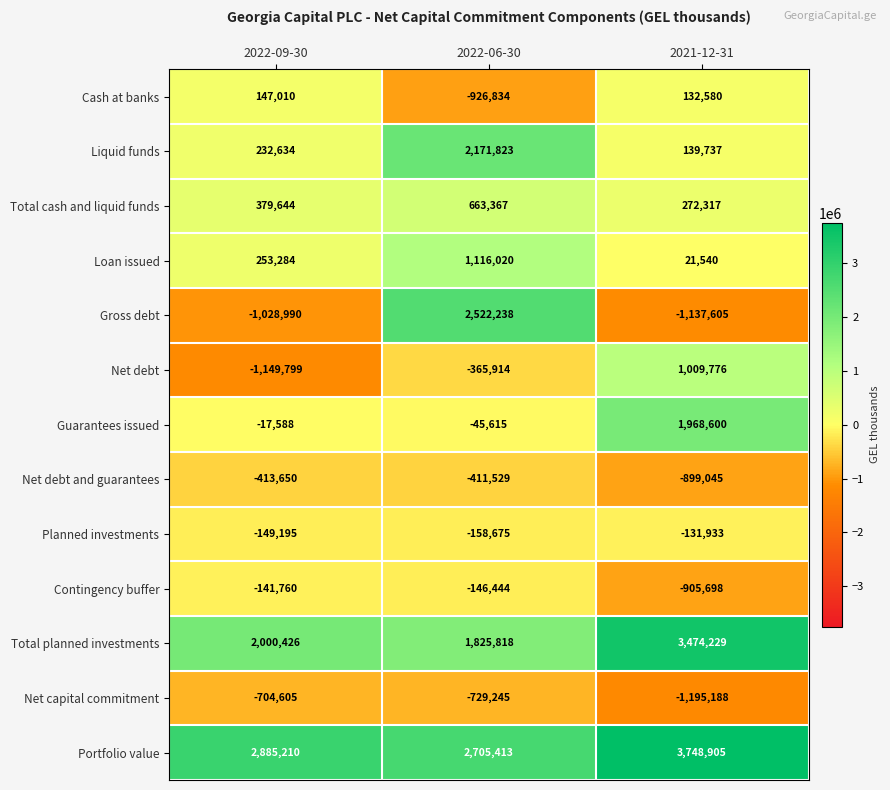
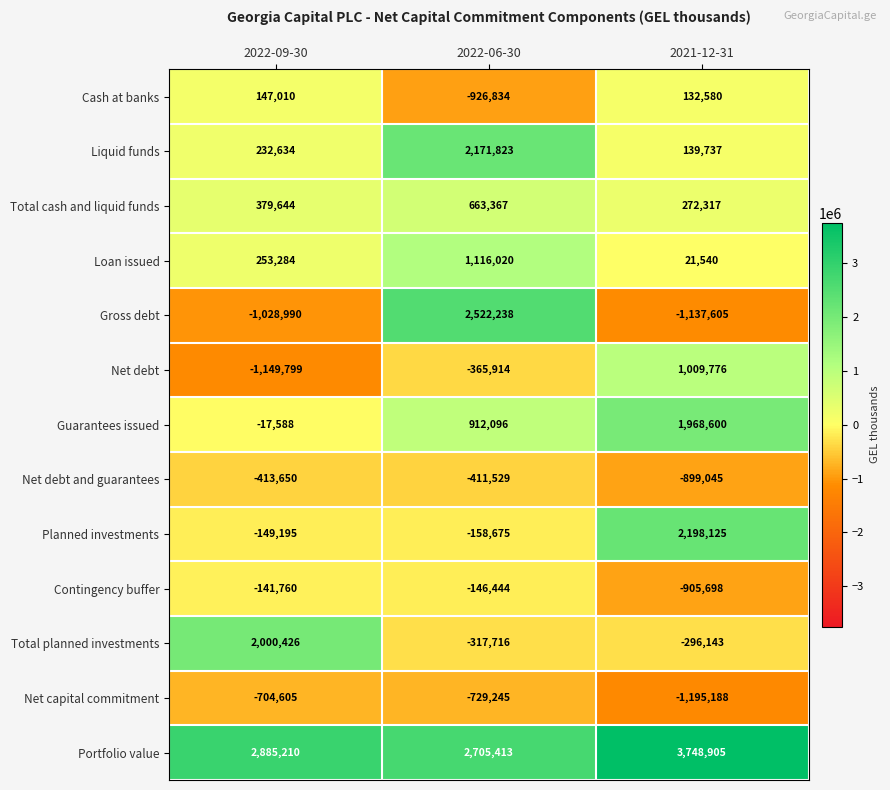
Guarantees issued, 2022-06-30: -45,615 -> 912,096
Planned investments, 2021-12-31: -131,933 -> 2,198,125
Total planned investments, 2022-06-30: 1,825,818 -> -317,716
Total planned investments, 2021-12-31: 3,474,229 -> -296,143
